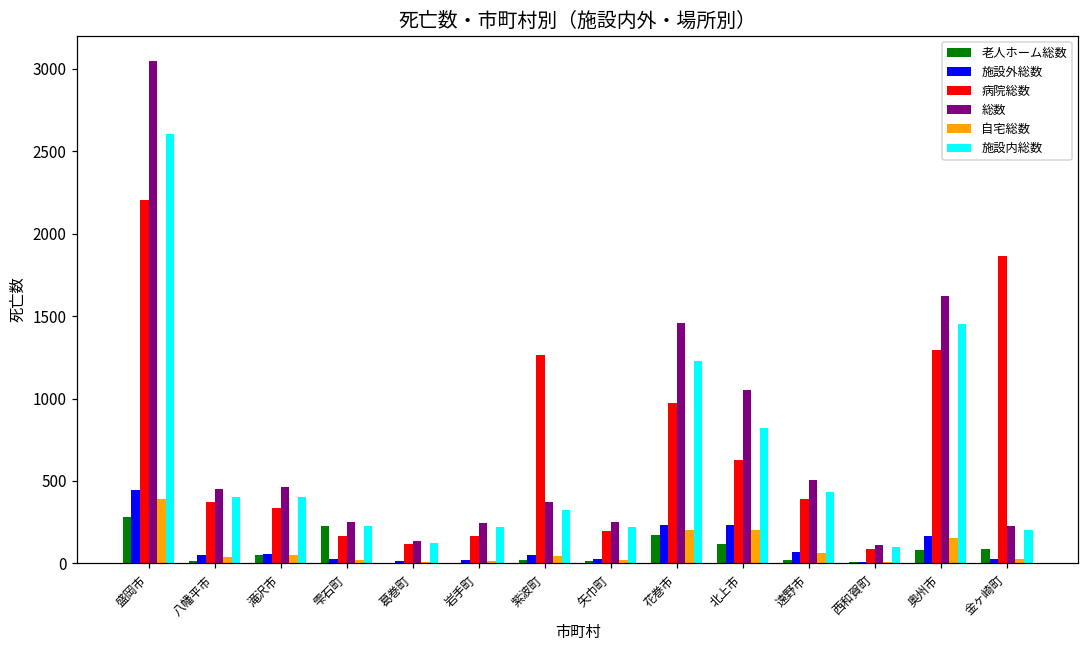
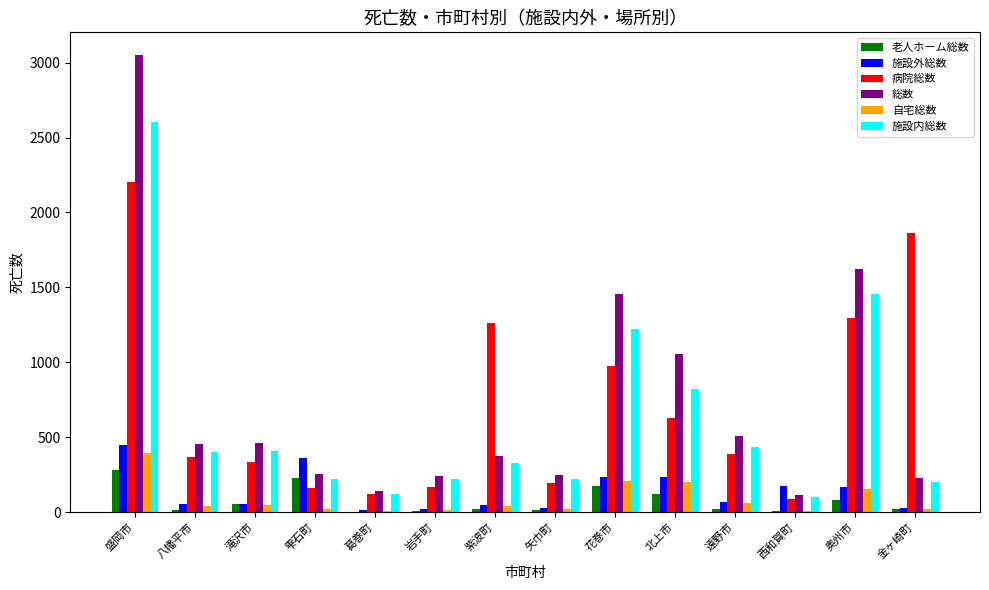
施設外総数, 雫石町: 30 -> 360
施設外総数, 西和賀町: 10 -> 170
老人ホーム総数, 金ヶ崎町: 90 -> 20
